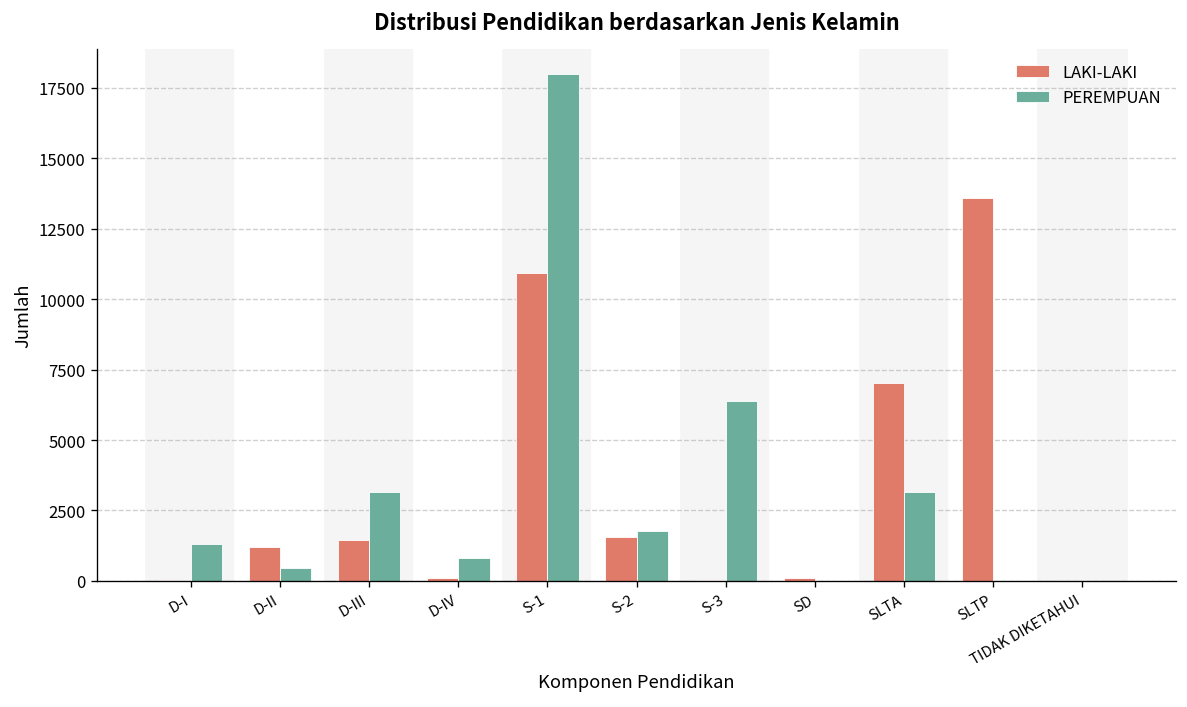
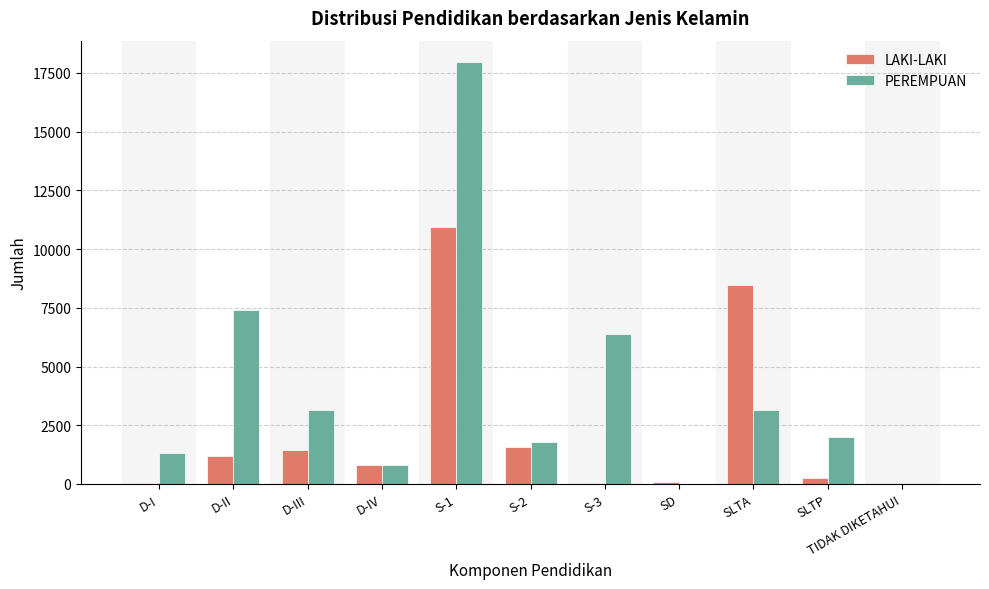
PEREMPUAN, D-II: 500 -> 7400
LAKI-LAKI, D-IV: 100 -> 800
LAKI-LAKI, SLTA: 7000 -> 8500
LAKI-LAKI, SLTP: 13600 -> 300
PEREMPUAN, SLTP: 0 -> 2000
